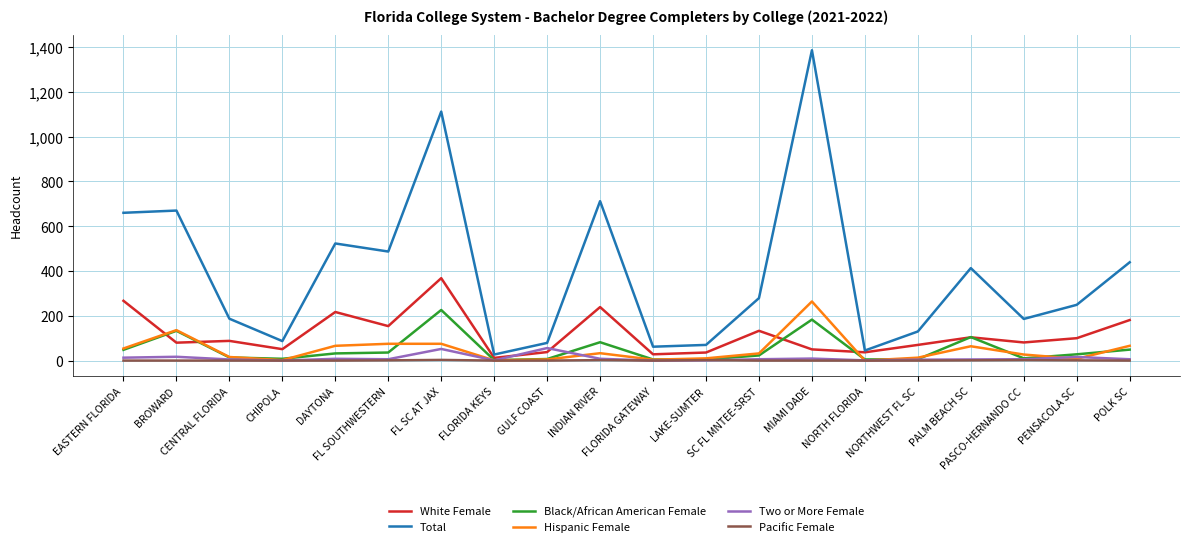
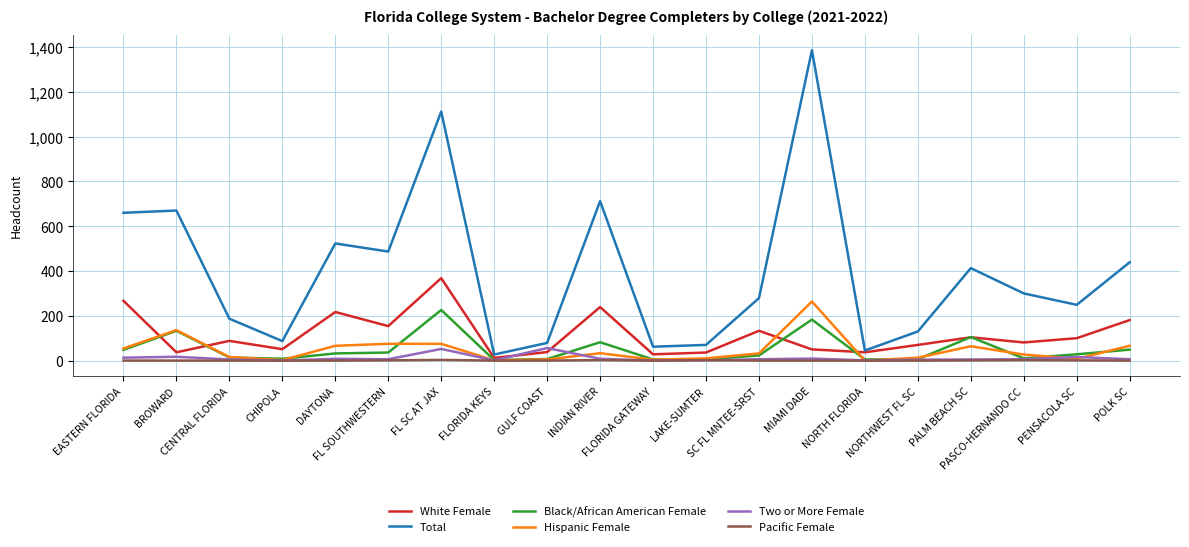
White Female, BROWARD: 80 -> 40
Total, PASCO-HERNANDO CC: 190 -> 300
